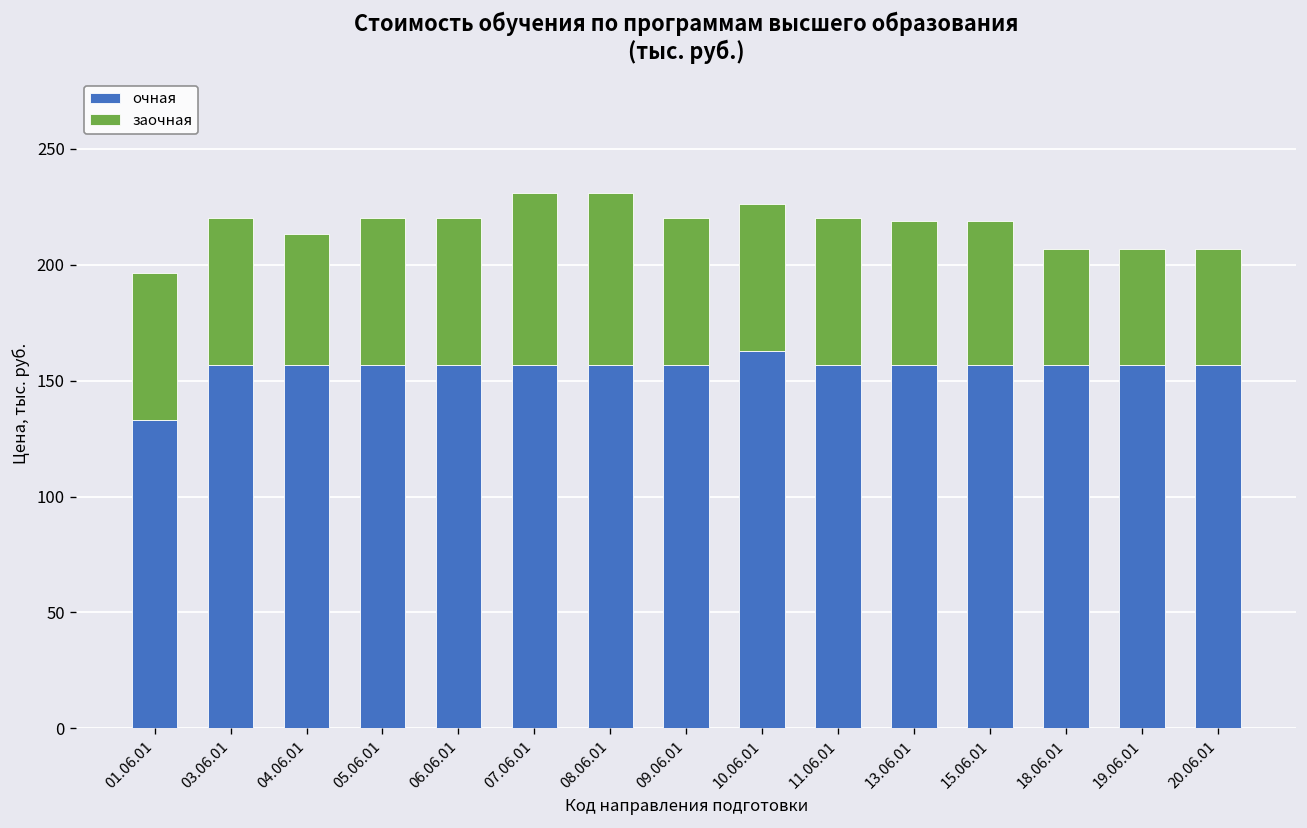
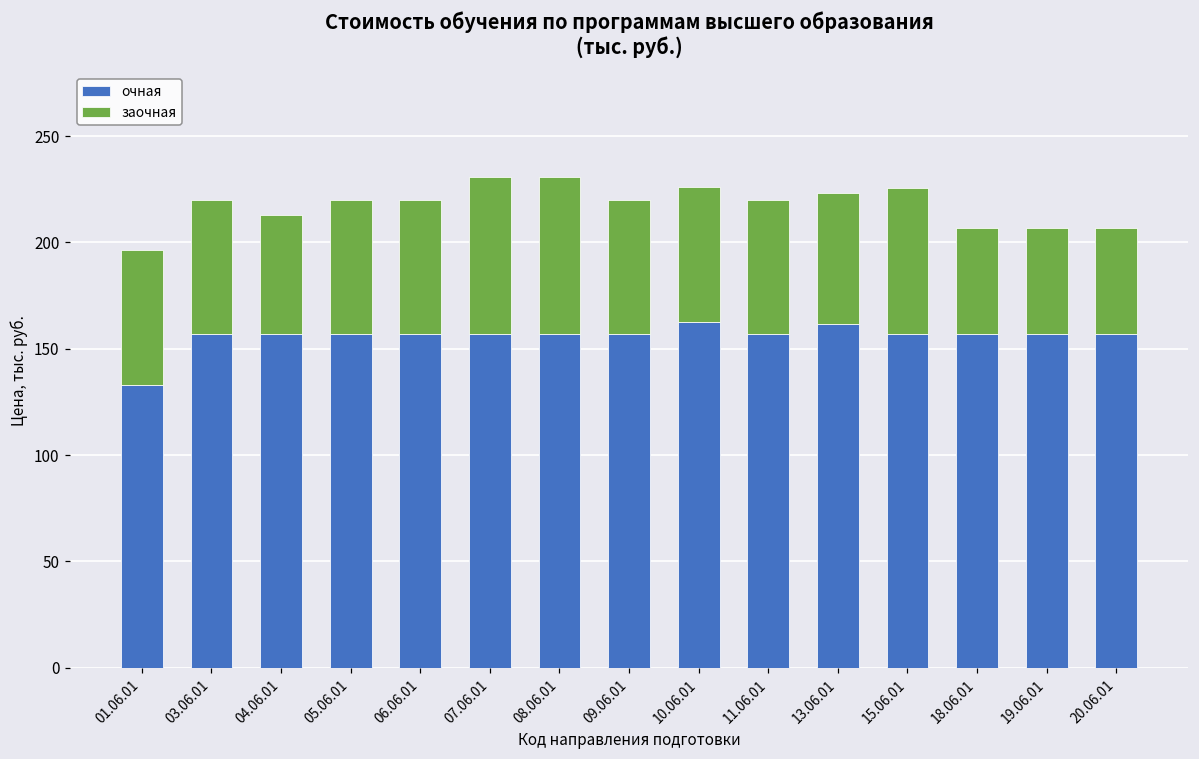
очная, 13.06.01: 157 -> 161
заочная, 15.06.01: 62 -> 69
